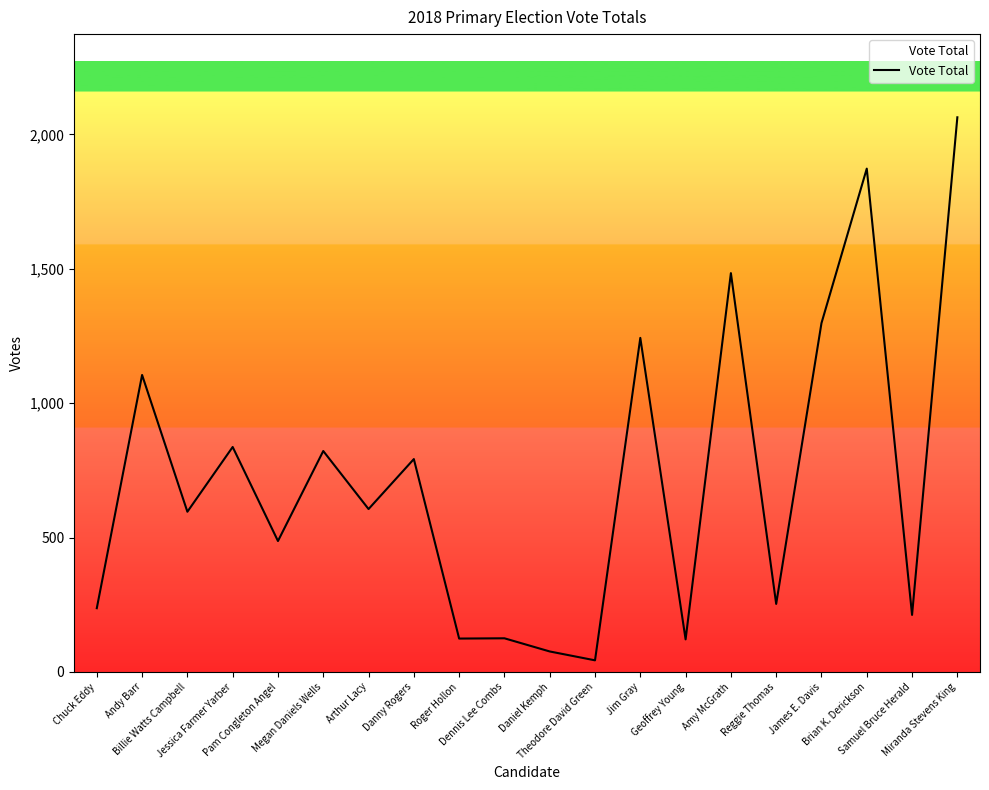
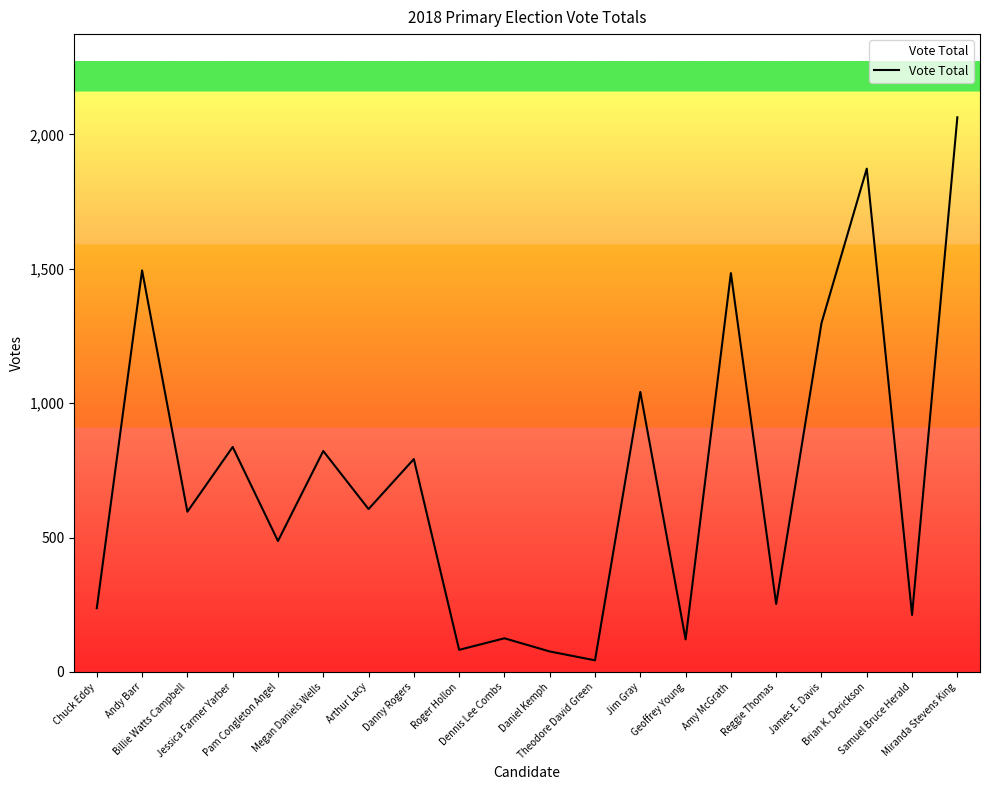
Andy Barr: 1,110 -> 1,490
Roger Hollon: 120 -> 80
Jim Gray: 1,240 -> 1,040
